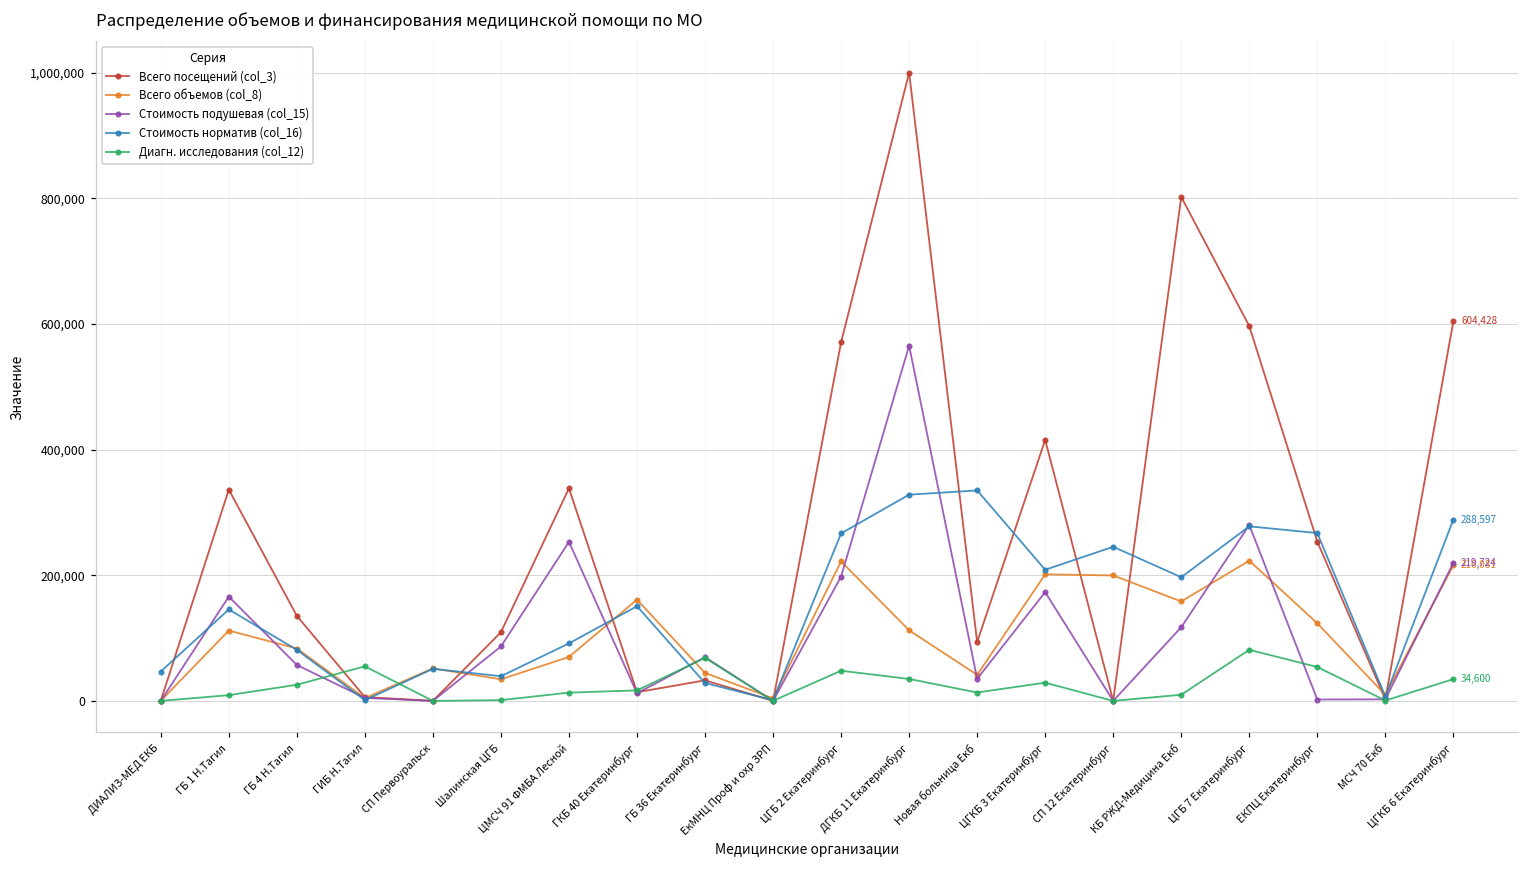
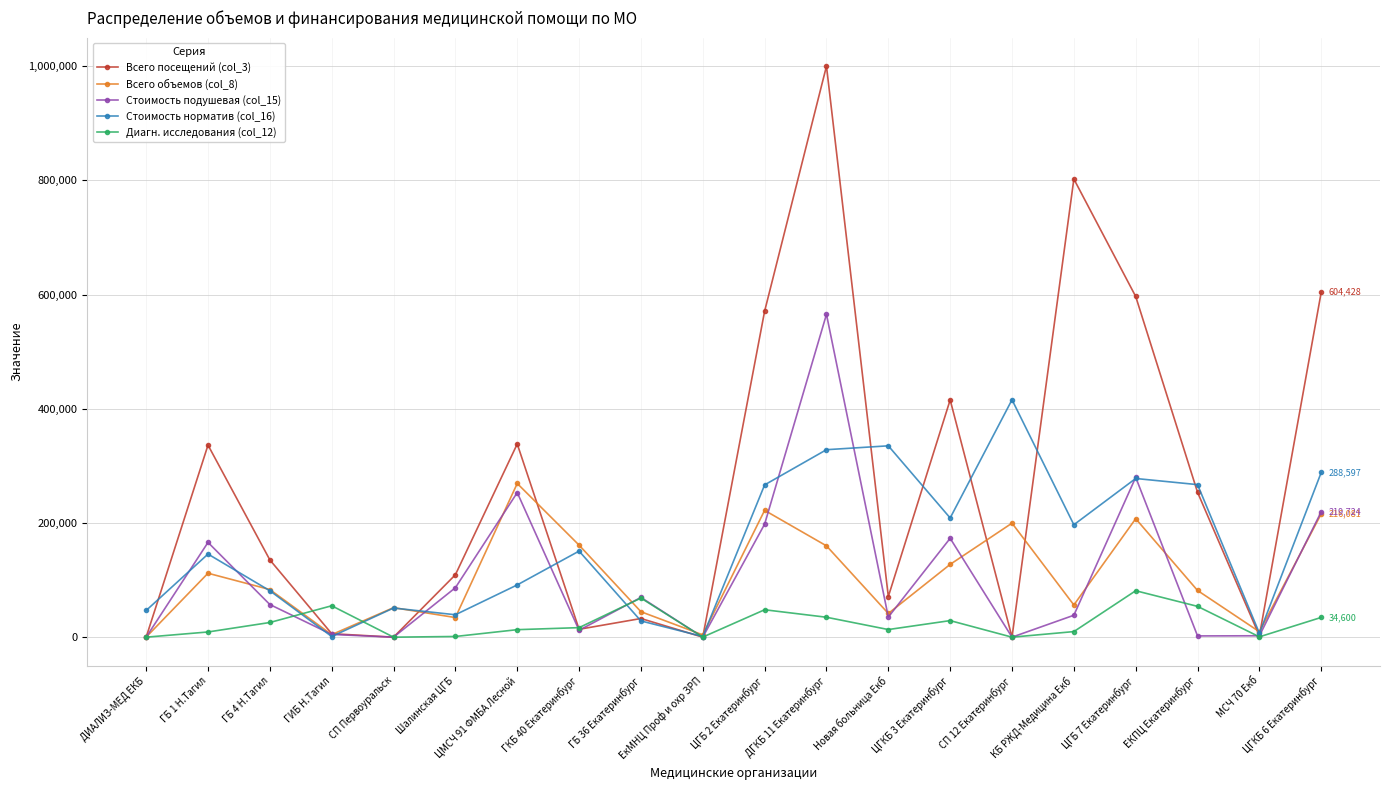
Всего объемов (col_8), ЦМСЧ 91 ФМБА Лесной: 70,000 -> 270,000
Всего объемов (col_8), ДГКБ 11 Екатеринбург: 110,000 -> 160,000
Всего посещений (col_3), Новая больница Екб: 90,000 -> 70,000
Всего объемов (col_8), ЦГКБ 3 Екатеринбург: 200,000 -> 130,000
Стоимость норматив (col_16), СП 12 Екатеринбург: 250,000 -> 420,000
Всего объемов (col_8), КБ РЖД-Медицина Екб: 160,000 -> 60,000
Стоимость подушевая (col_15), КБ РЖД-Медицина Екб: 120,000 -> 40,000
Всего объемов (col_8), ЦГБ 7 Екатеринбург: 220,000 -> 210,000
Всего объемов (col_8), ЕКПЦ Екатеринбург: 120,000 -> 80,000
